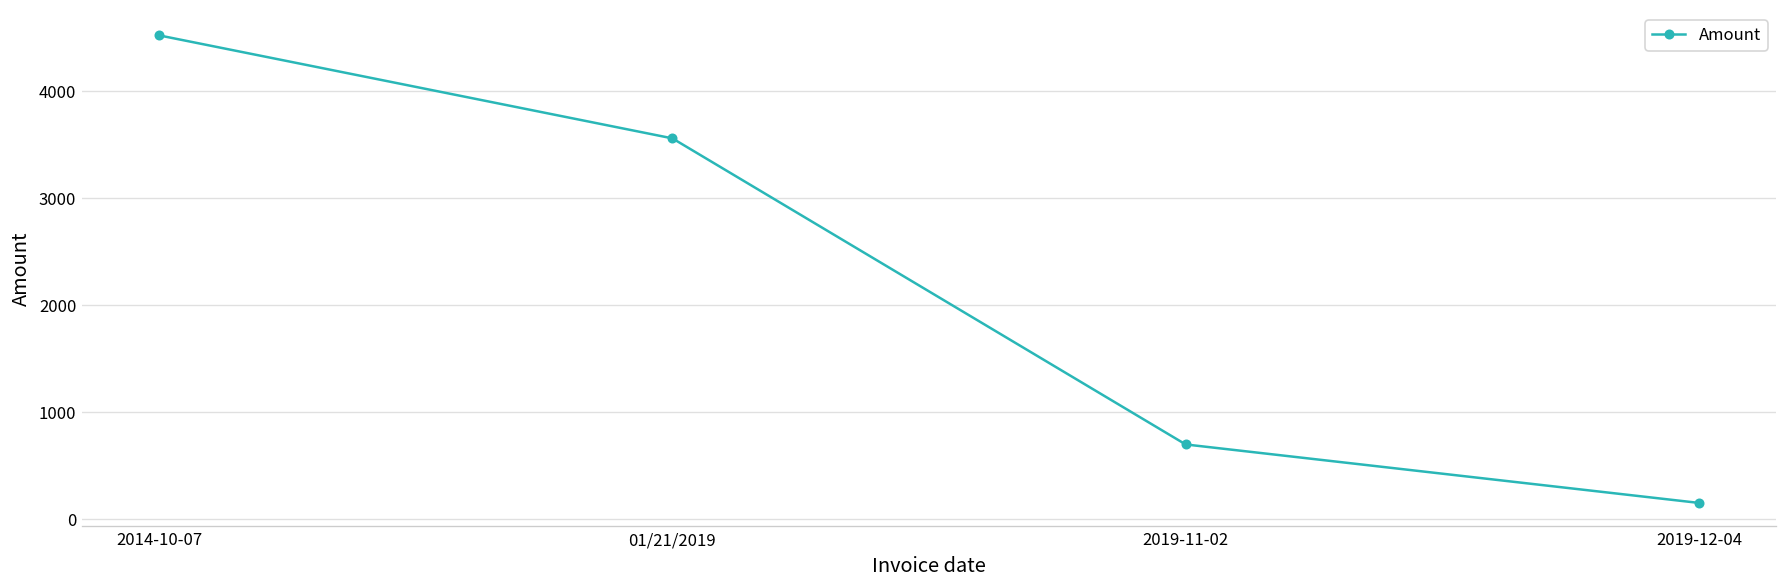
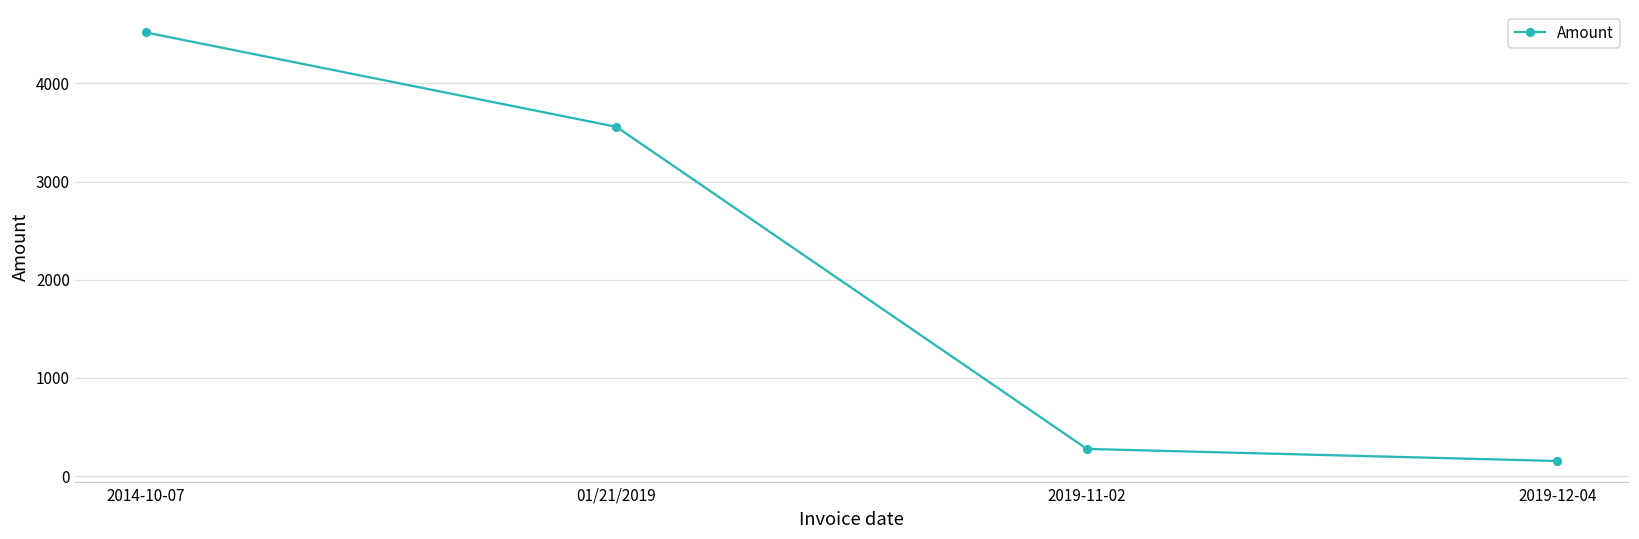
2019-11-02: 700 -> 300
